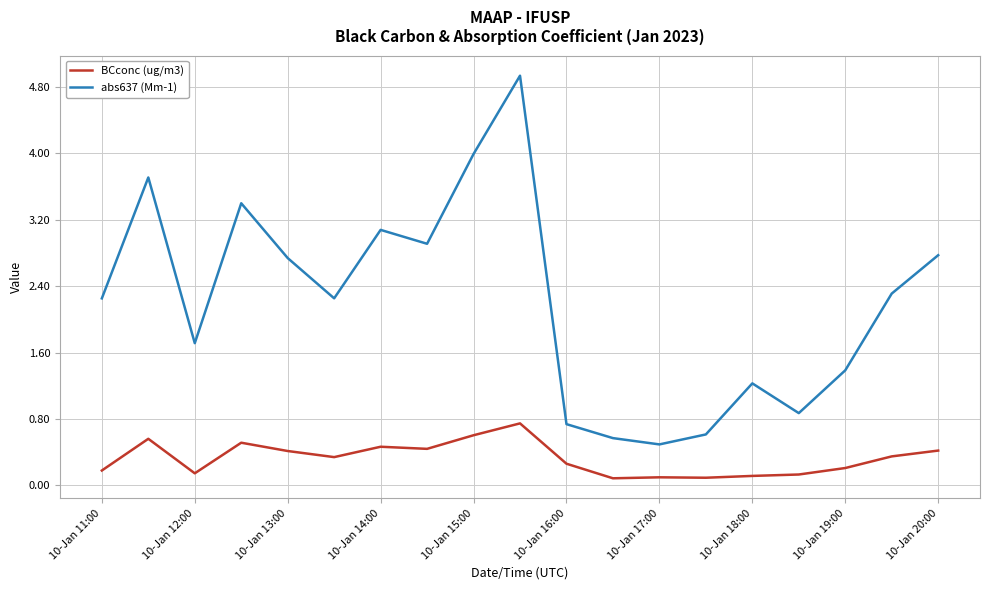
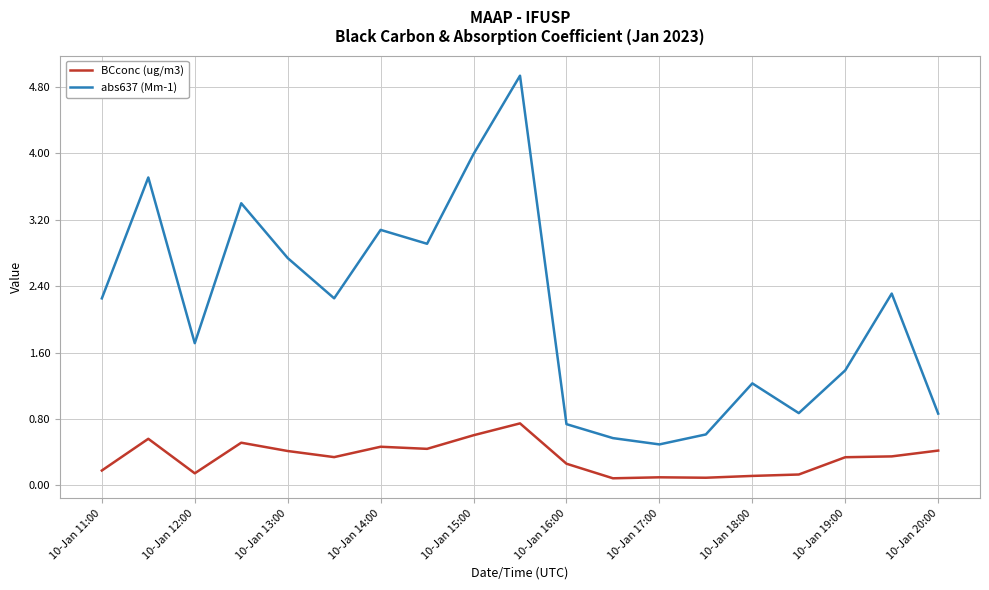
BCconc (ug/m3), 10-Jan 19:00: 0.2 -> 0.3
abs637 (Mm-1), 10-Jan 20:00: 2.8 -> 0.9
